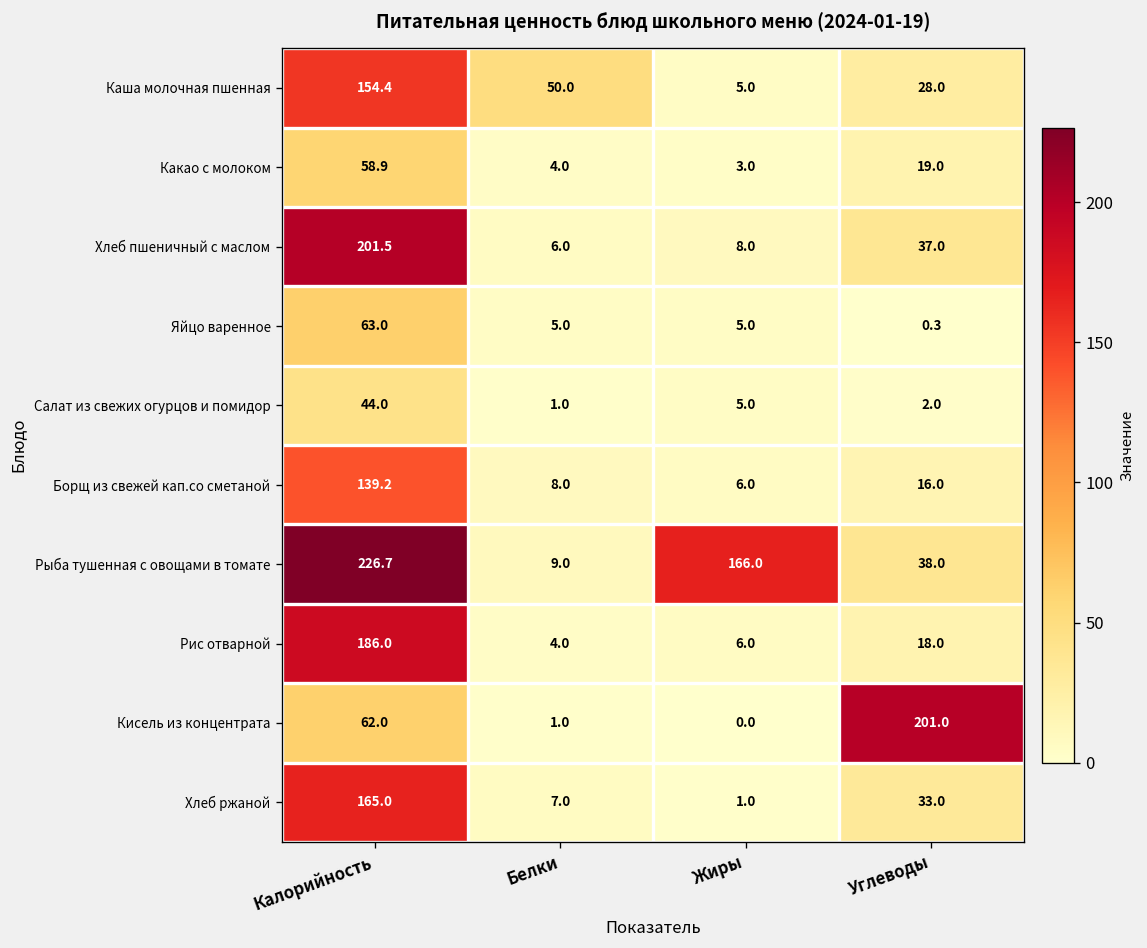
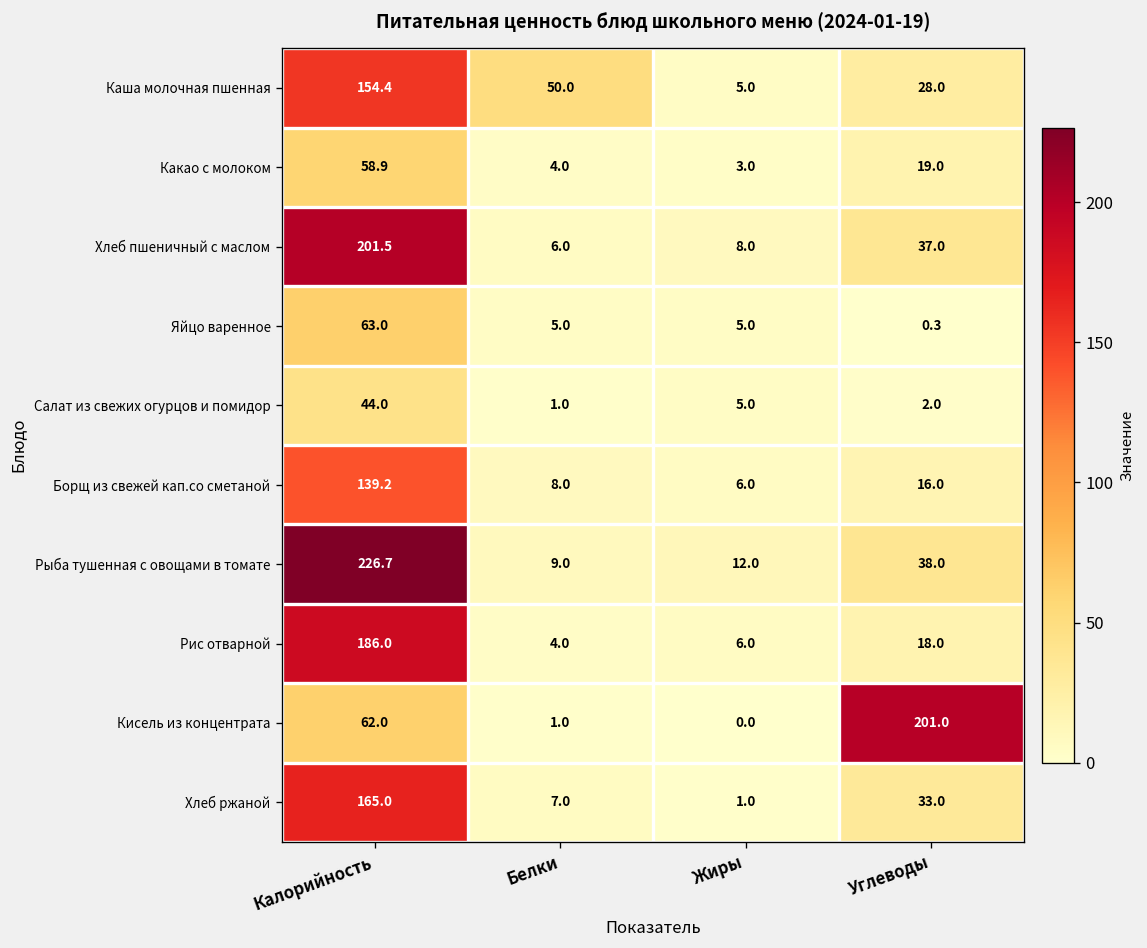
Рыба тушенная с овощами в томате, Жиры: 166.0 -> 12.0
